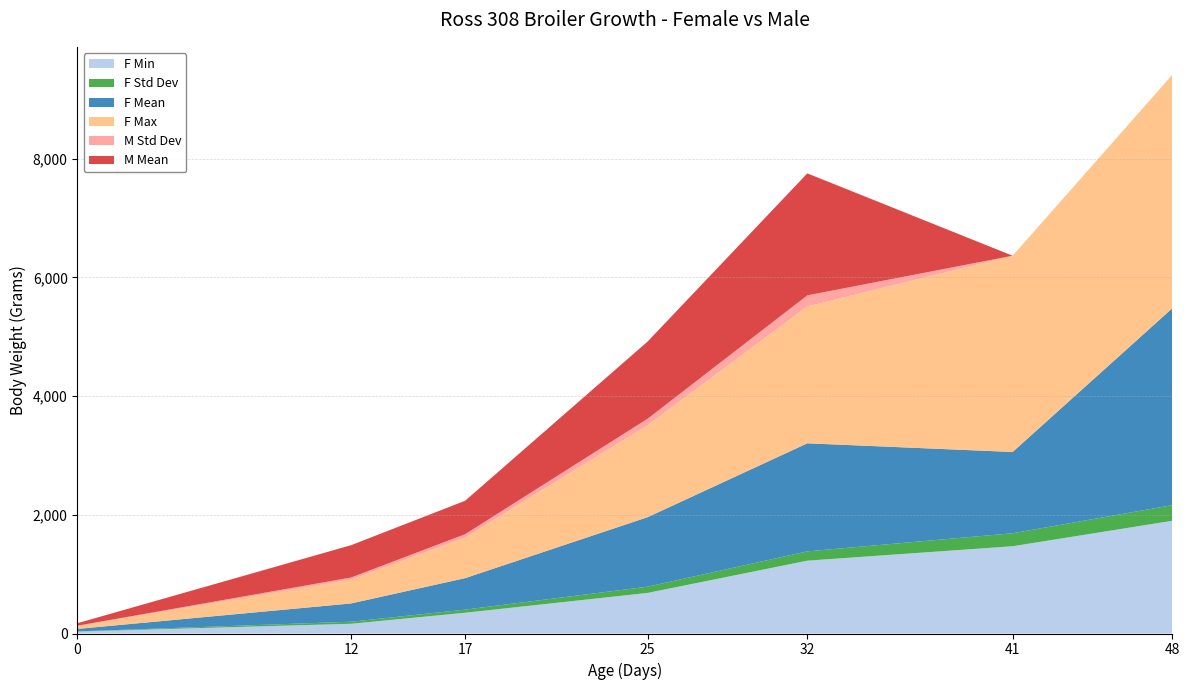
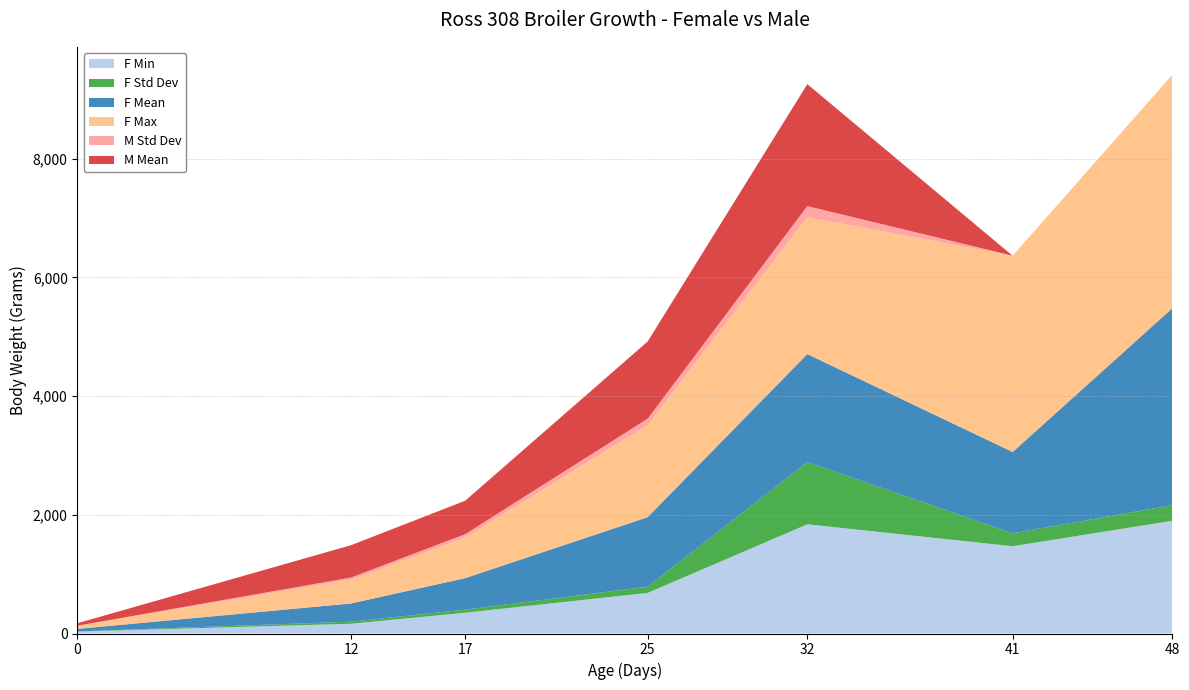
F Min, 32: 1,200 -> 1,800
F Std Dev, 32: 200 -> 1,000
